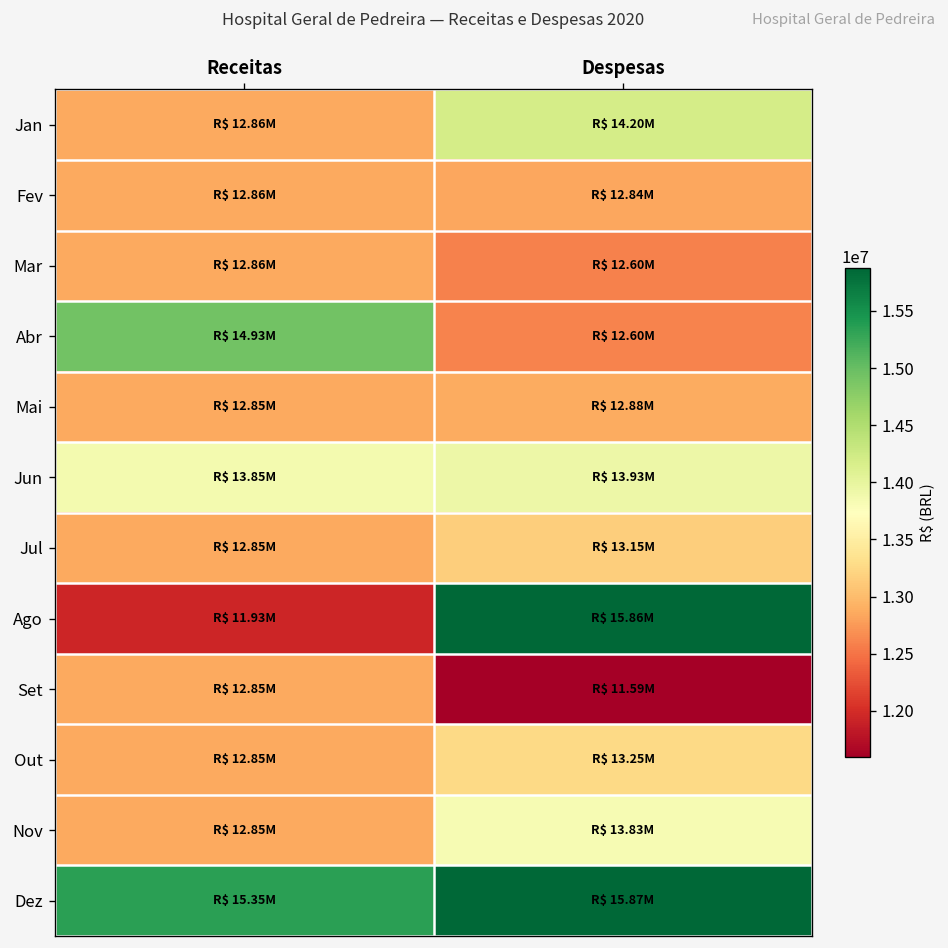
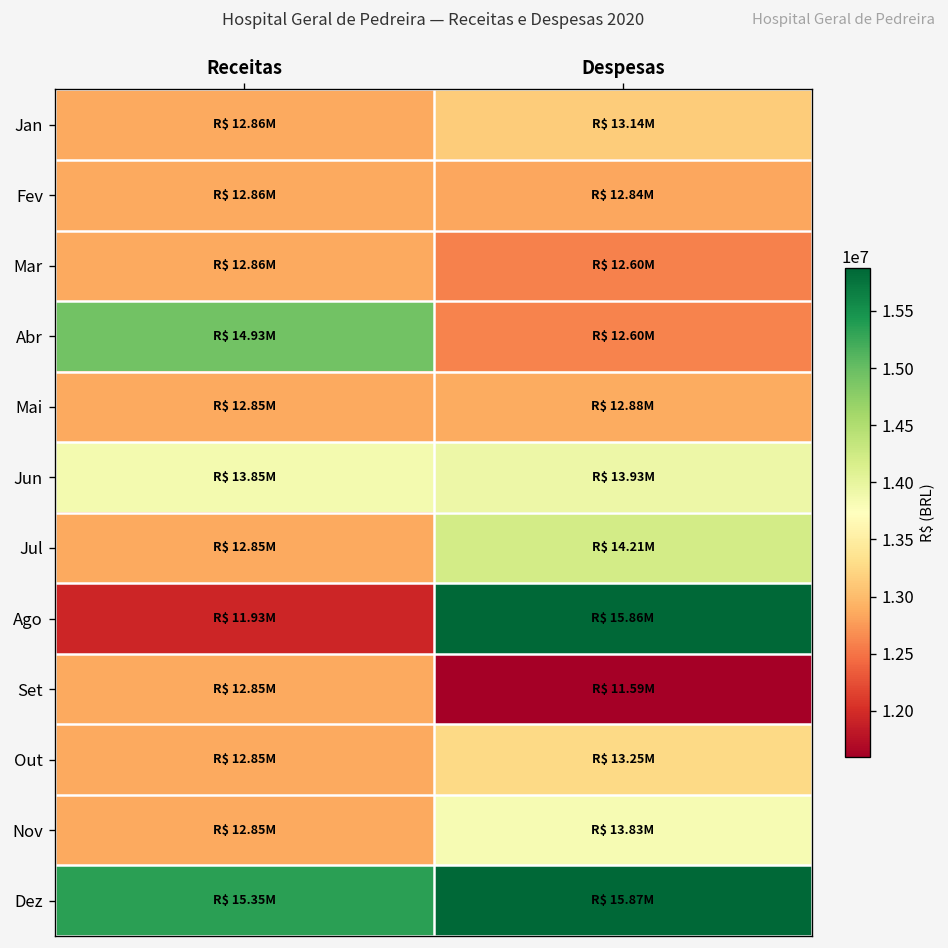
Jan, Despesas: 14.20M -> 13.14M
Jul, Despesas: 13.15M -> 14.21M
